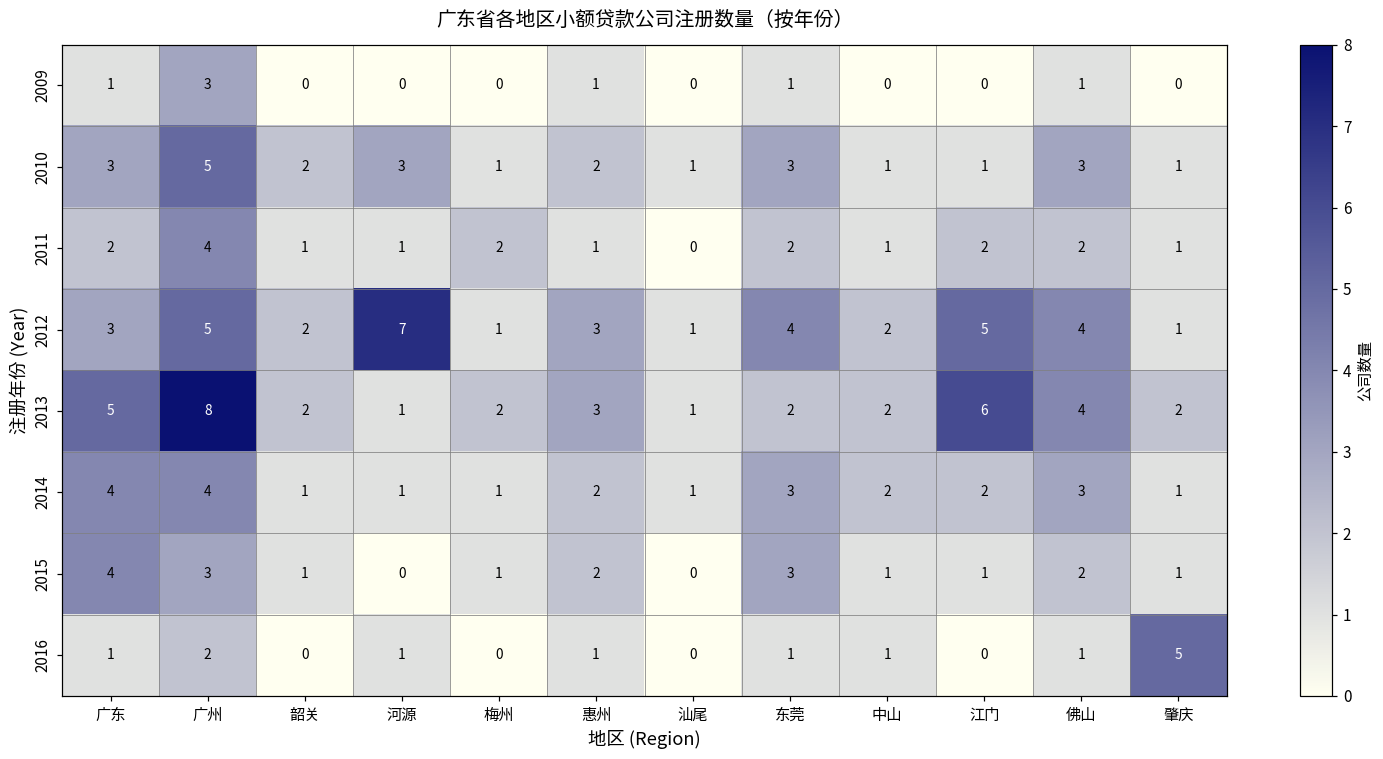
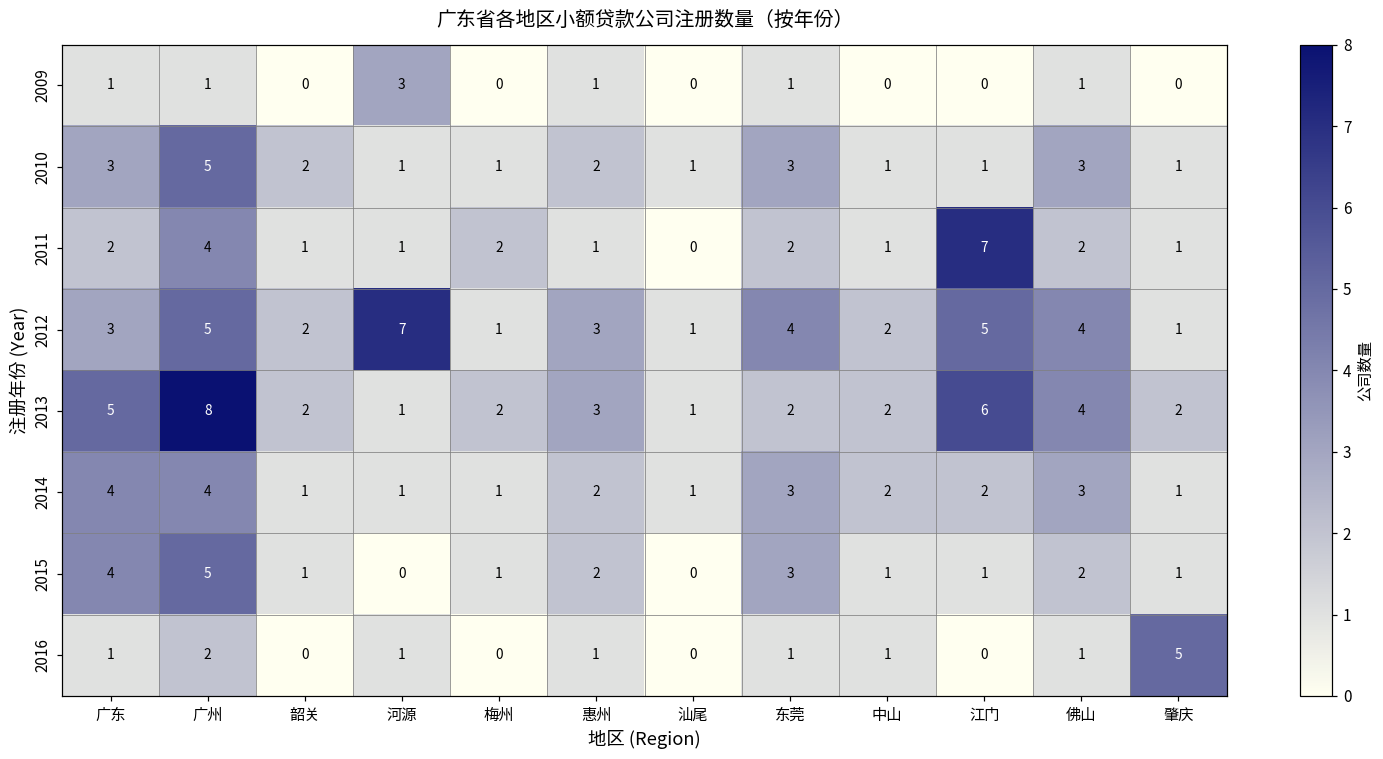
2009, 广州: 3 -> 1
2009, 河源: 0 -> 3
2010, 河源: 3 -> 1
2011, 江门: 2 -> 7
2015, 广州: 3 -> 5
